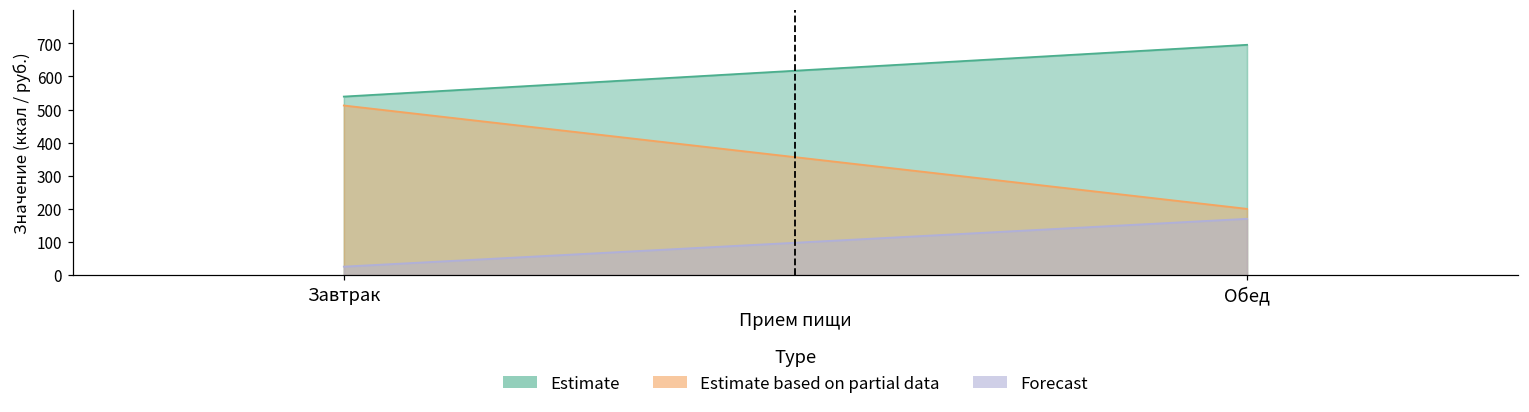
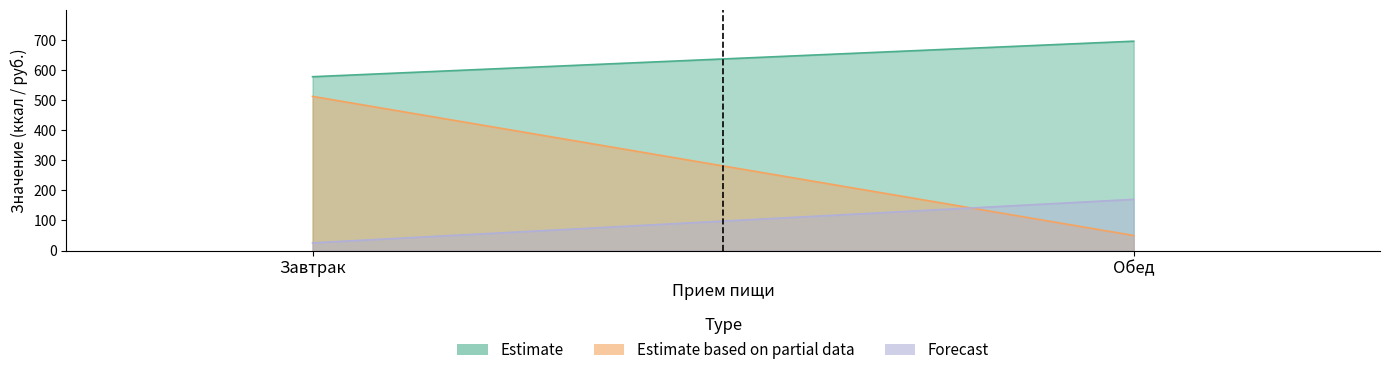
Estimate, Завтрак: 540 -> 580
Estimate based on partial data, Обед: 200 -> 50
